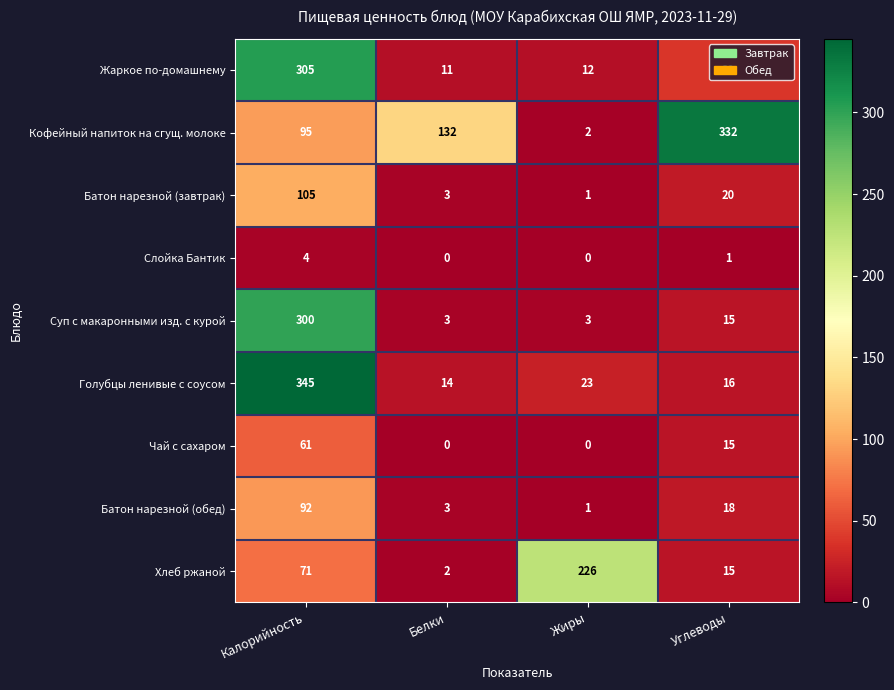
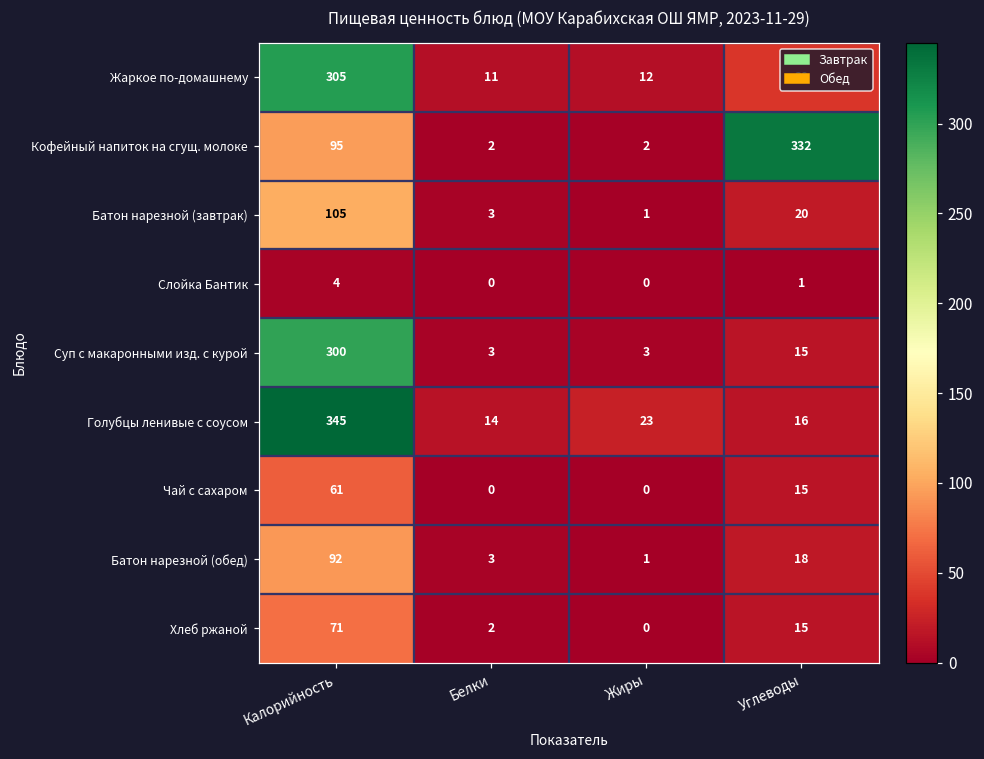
Кофейный напиток на сгущ. молоке, Белки: 132 -> 2
Хлеб ржаной, Жиры: 226 -> 0
